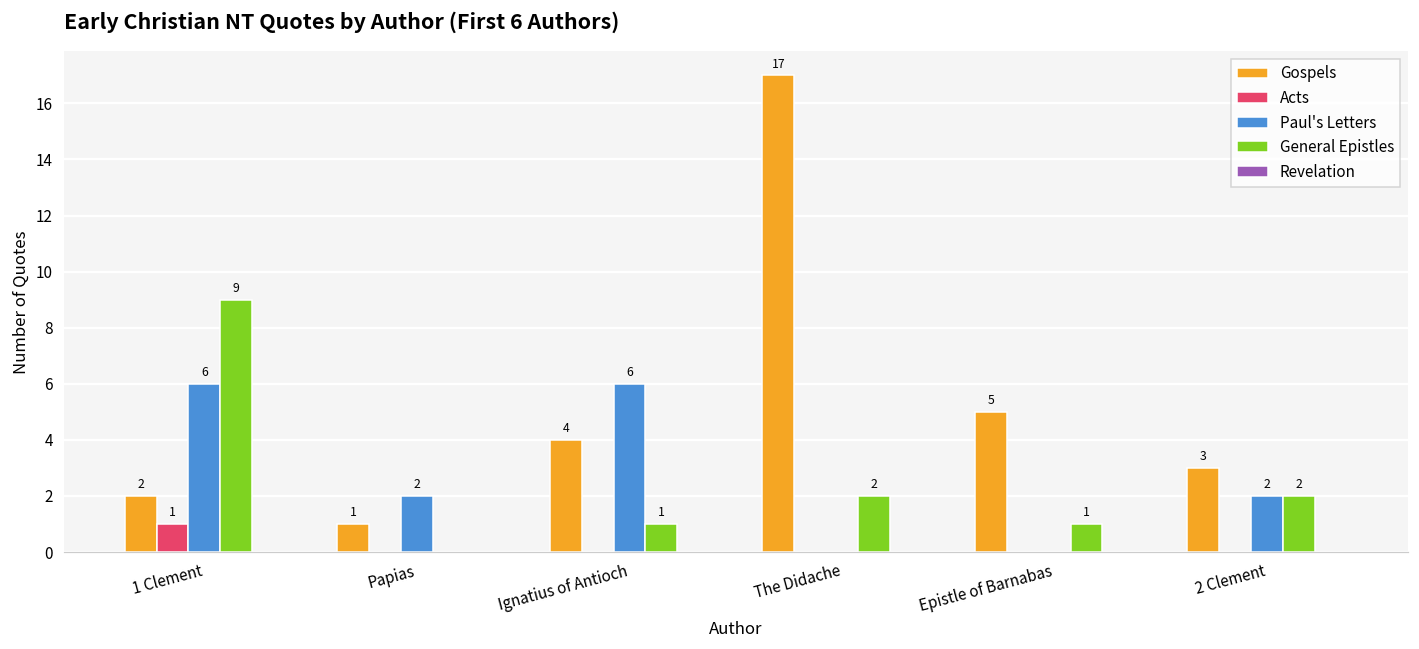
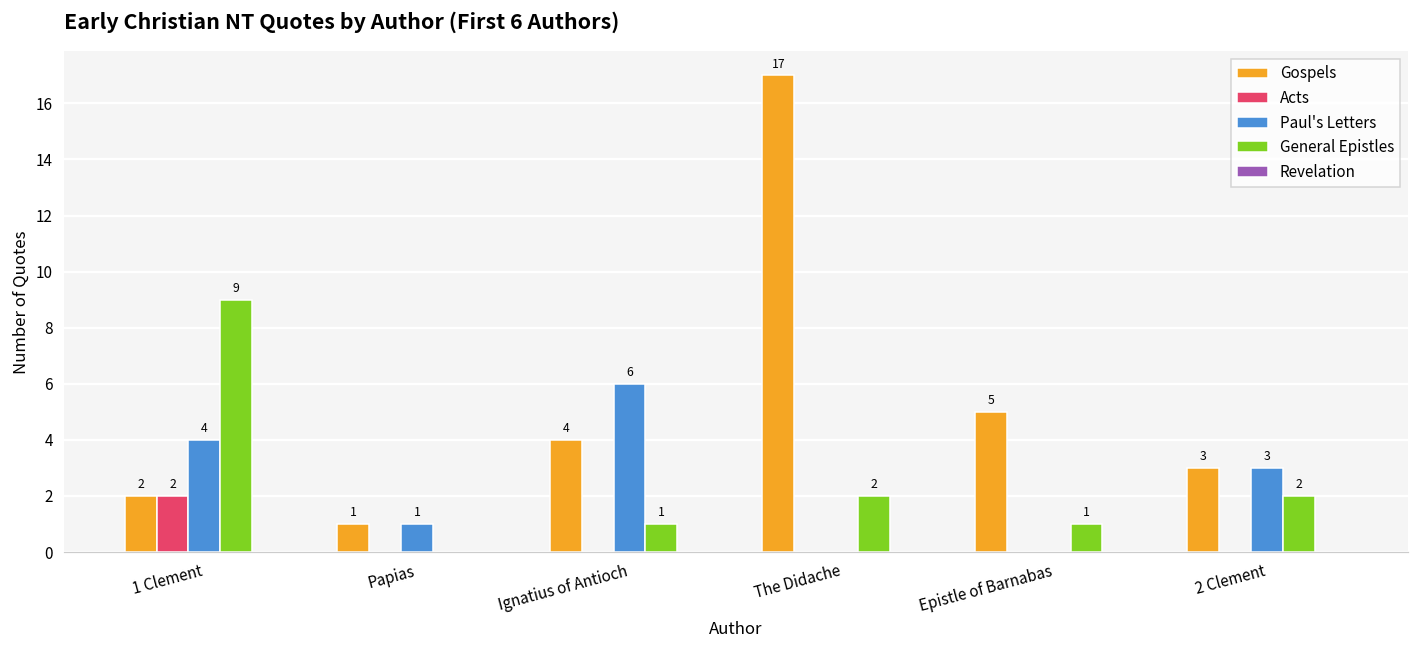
Acts, 1 Clement: 1 -> 2
Paul's Letters, 1 Clement: 6 -> 4
Paul's Letters, Papias: 2 -> 1
Paul's Letters, 2 Clement: 2 -> 3
